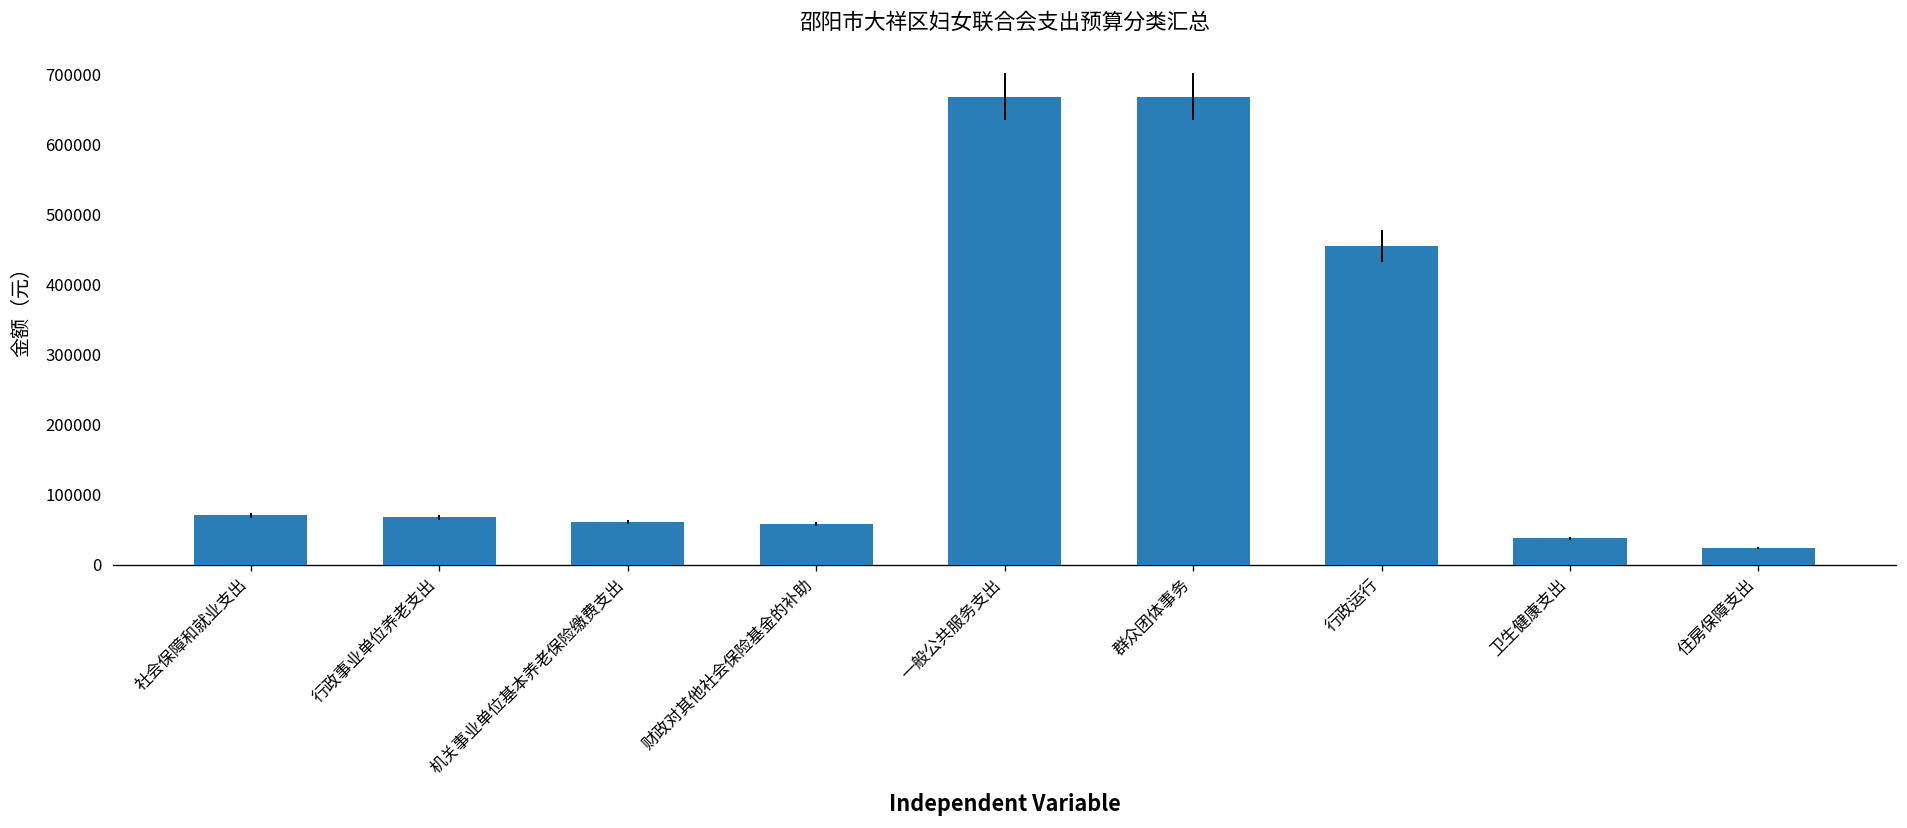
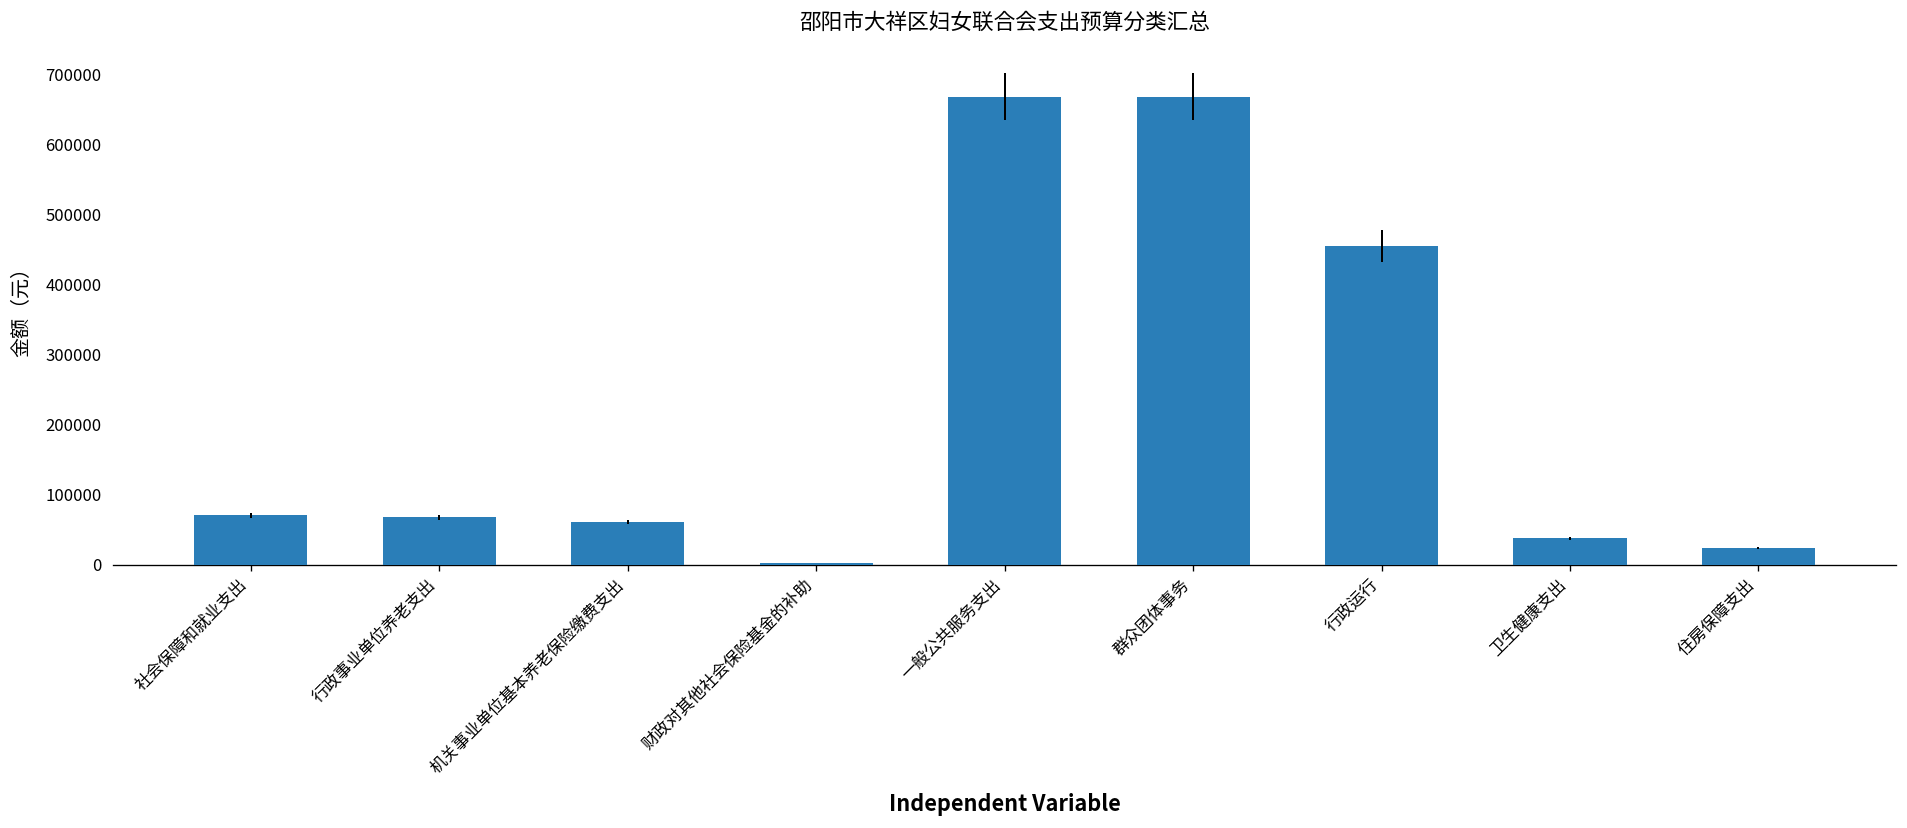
财政对其他社会保险基金的补助: 60000 -> 0
